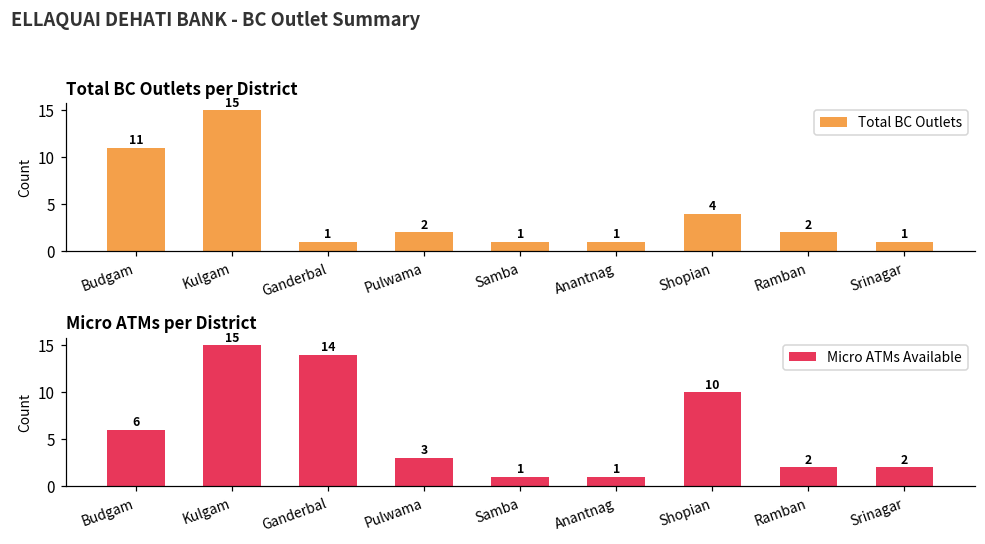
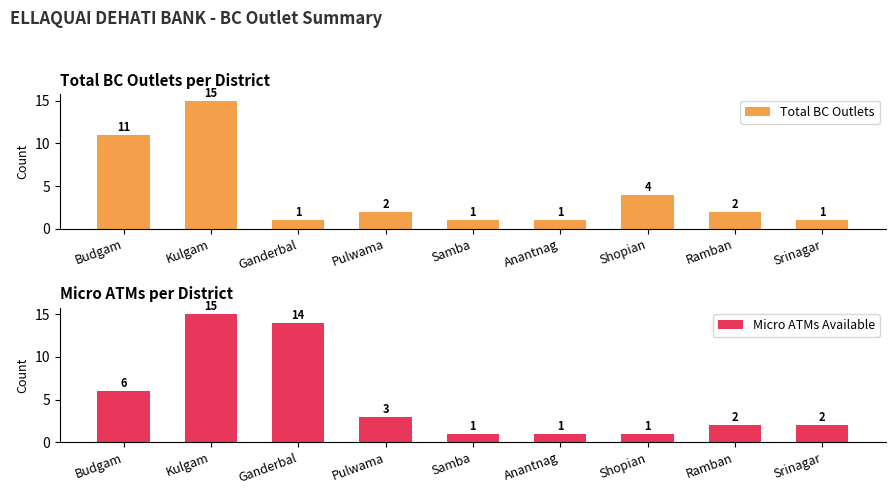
Micro ATMs per District, Shopian: 10 -> 1
